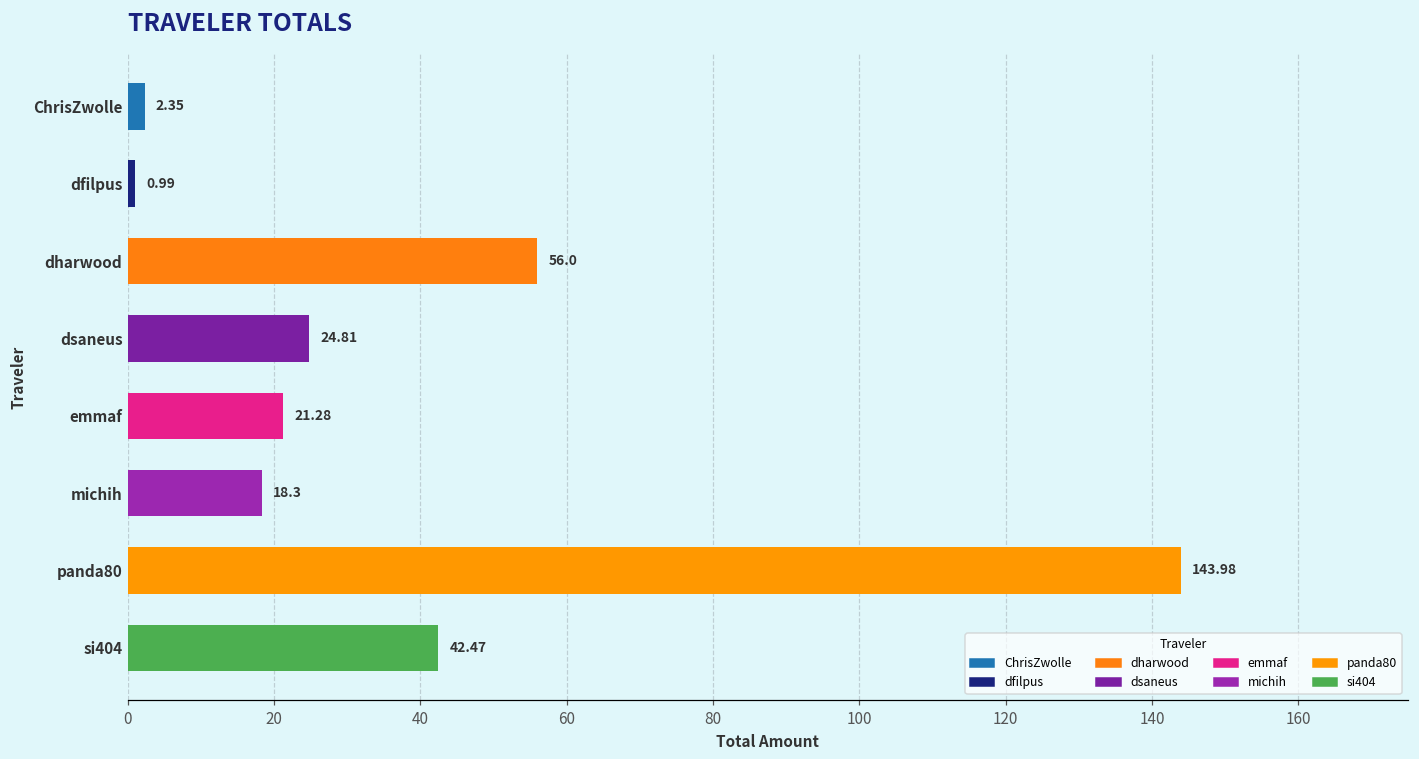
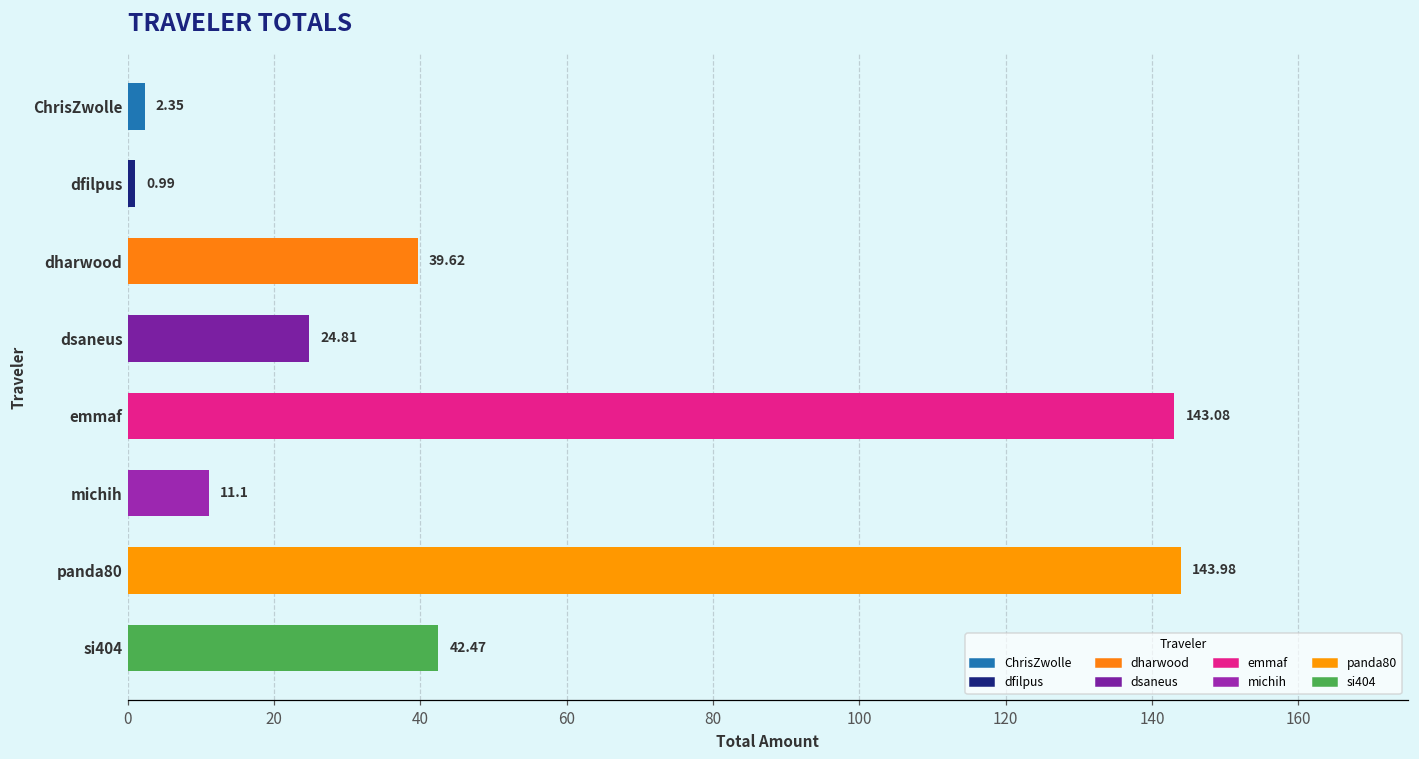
dharwood: 56.0 -> 39.62
emmaf: 21.28 -> 143.08
michih: 18.3 -> 11.1
